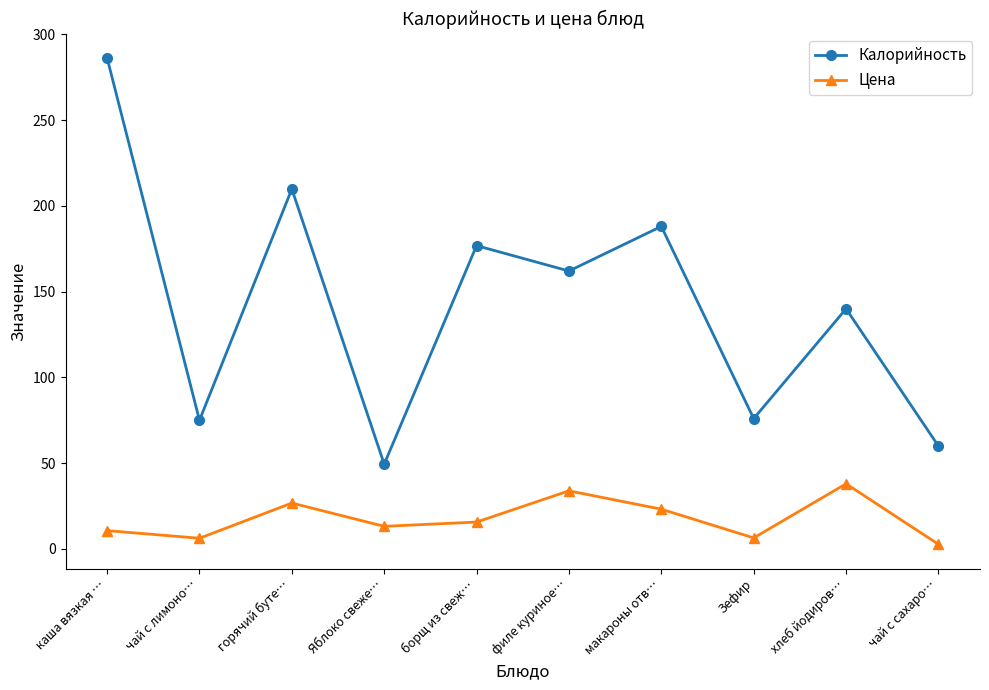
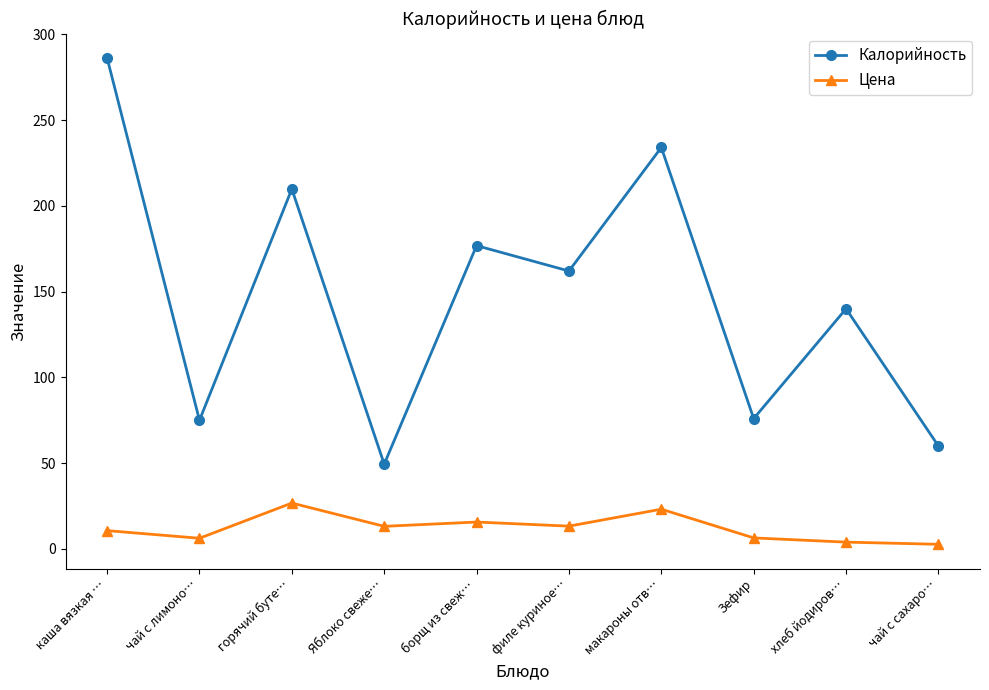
Цена, филе куриное…: 34 -> 13
Калорийность, макароны отв…: 188 -> 234
Цена, хлеб йодиров…: 38 -> 4
